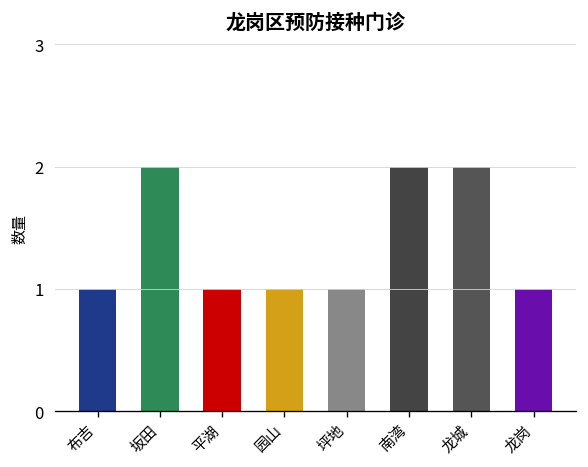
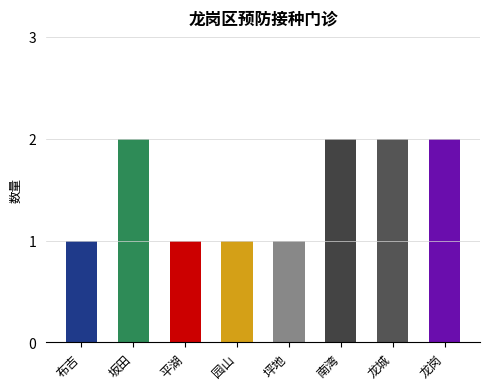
龙岗: 1 -> 2
